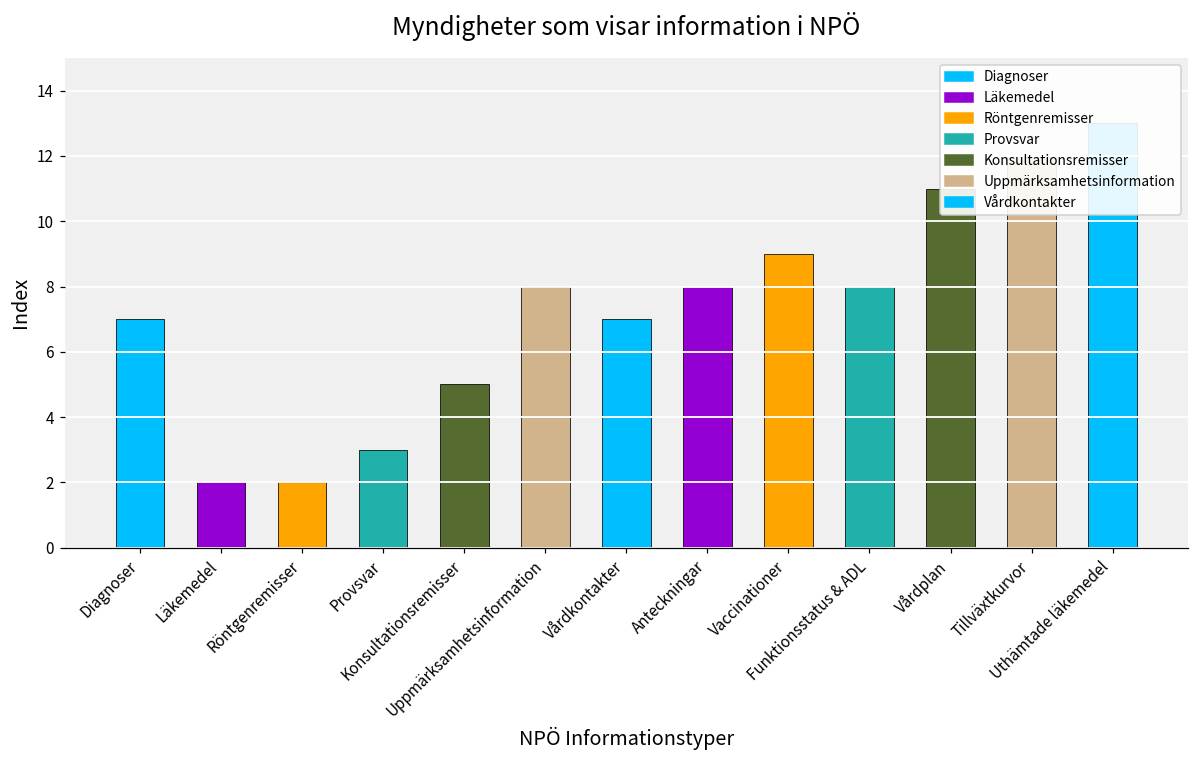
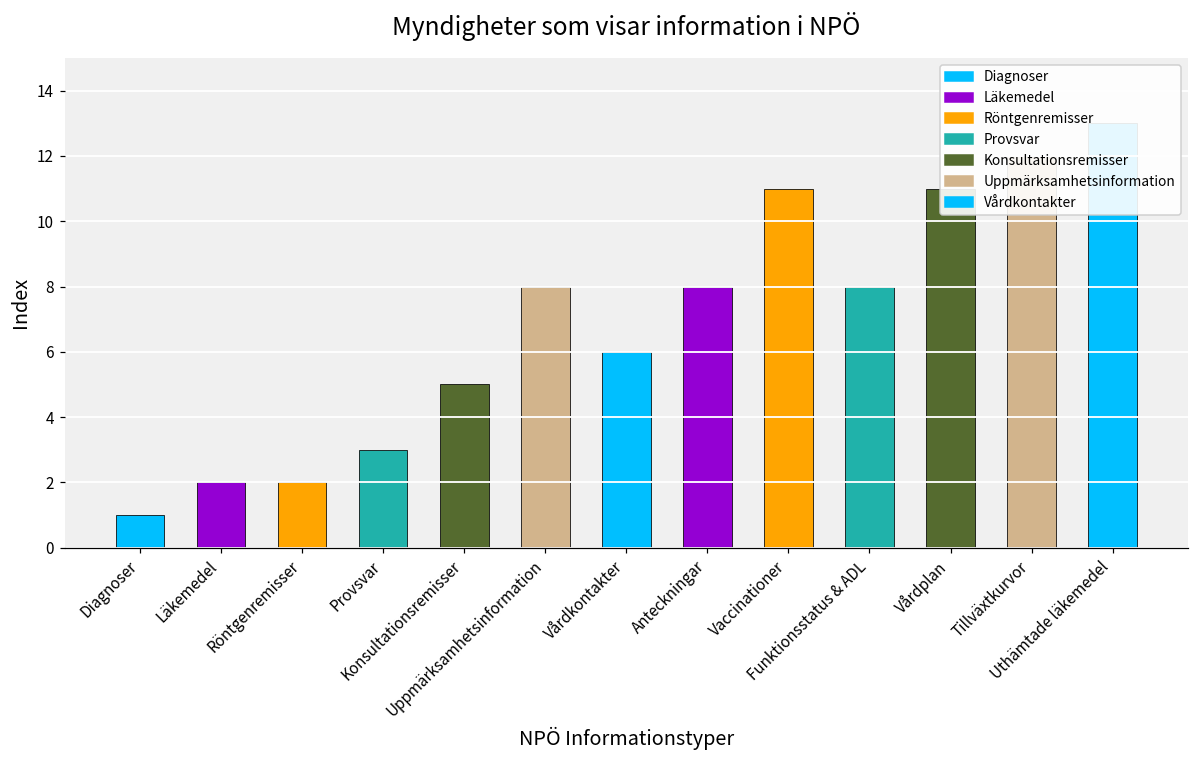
Diagnoser: 7 -> 1
Vårdkontakter: 7 -> 6
Vaccinationer: 9 -> 11
